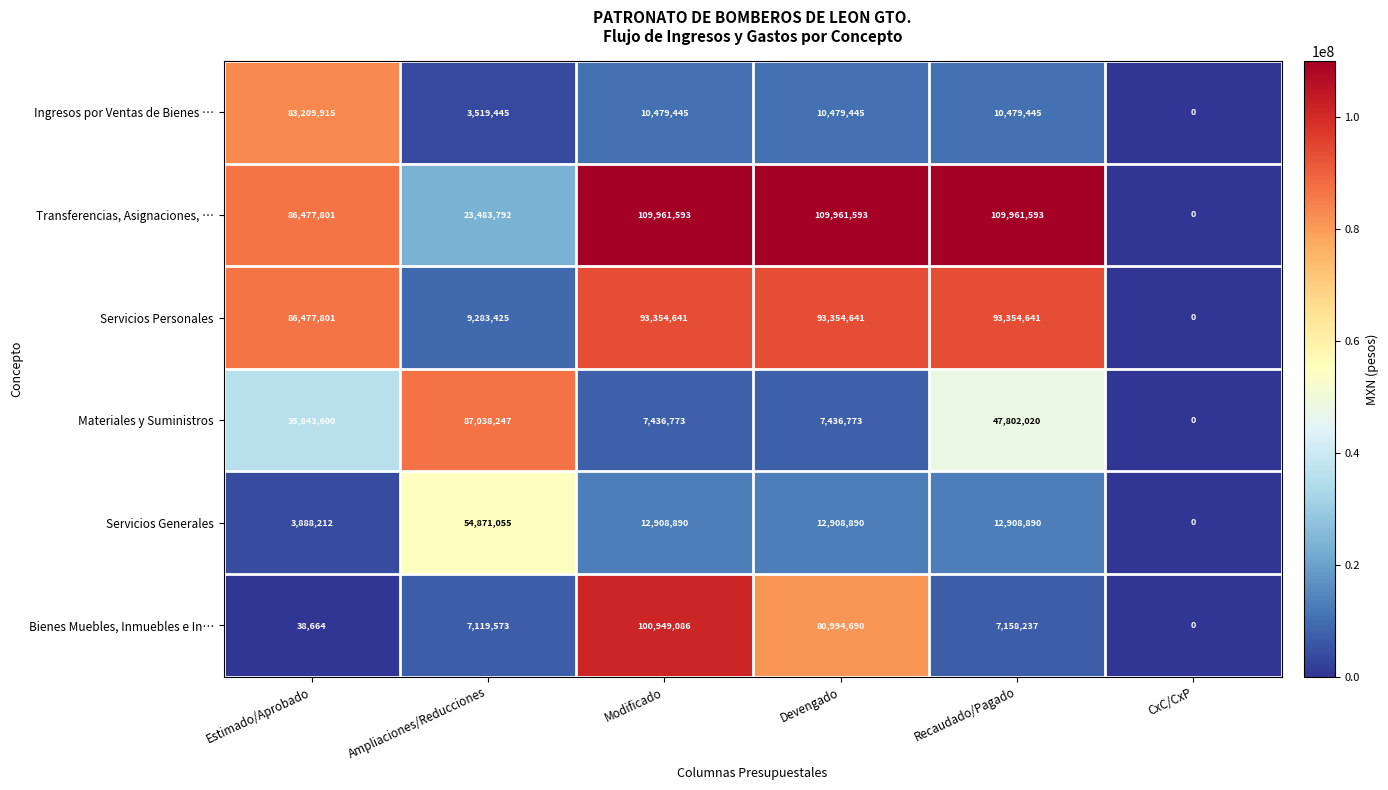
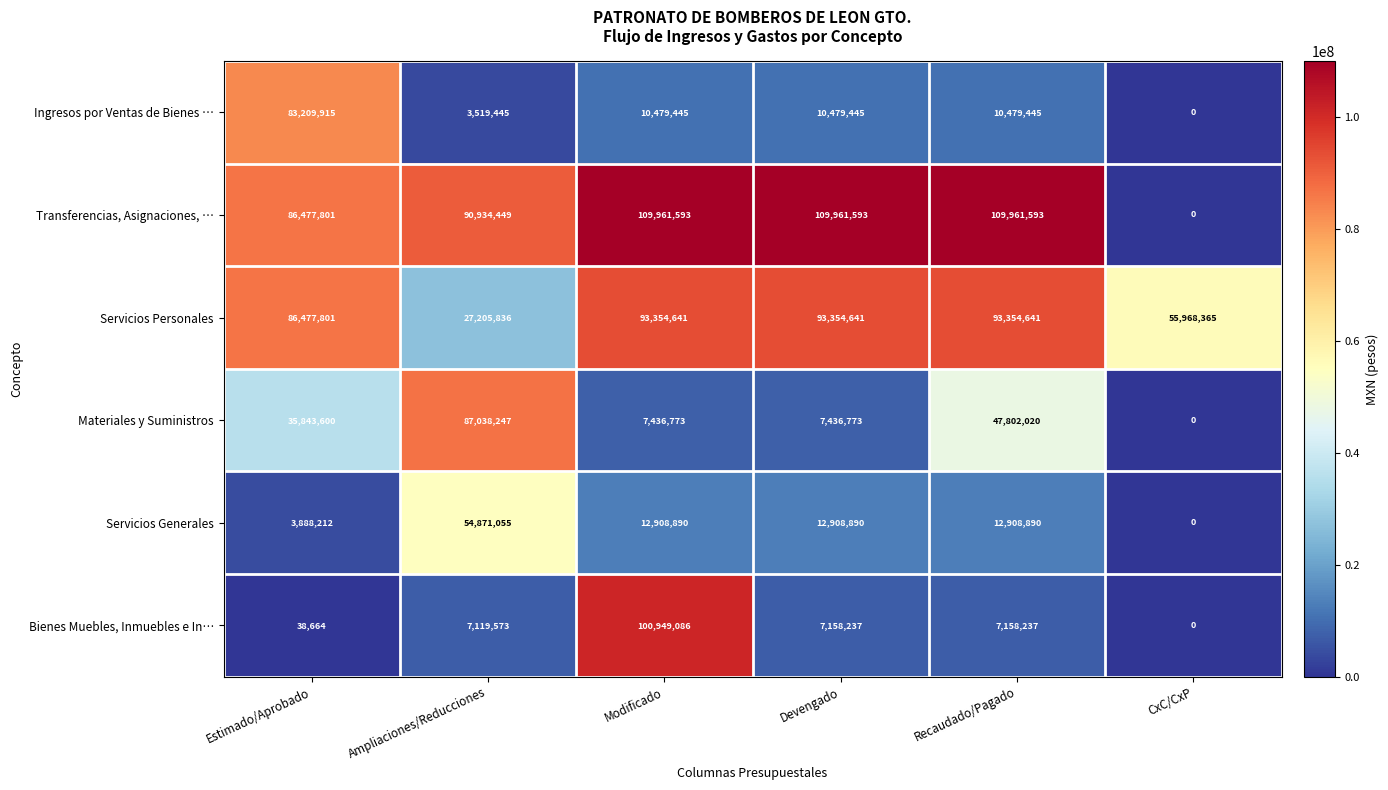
Transferencias, Asignaciones, …, Ampliaciones/Reducciones: 23,483,792 -> 90,934,449
Servicios Personales, Ampliaciones/Reducciones: 9,283,425 -> 27,205,836
Servicios Personales, CxC/CxP: 0 -> 55,968,365
Bienes Muebles, Inmuebles e In…, Devengado: 80,994,690 -> 7,158,237
